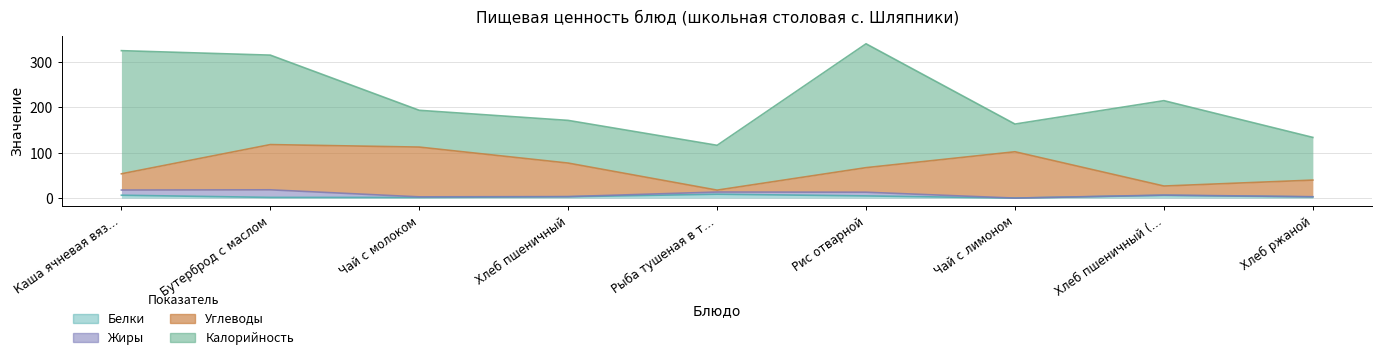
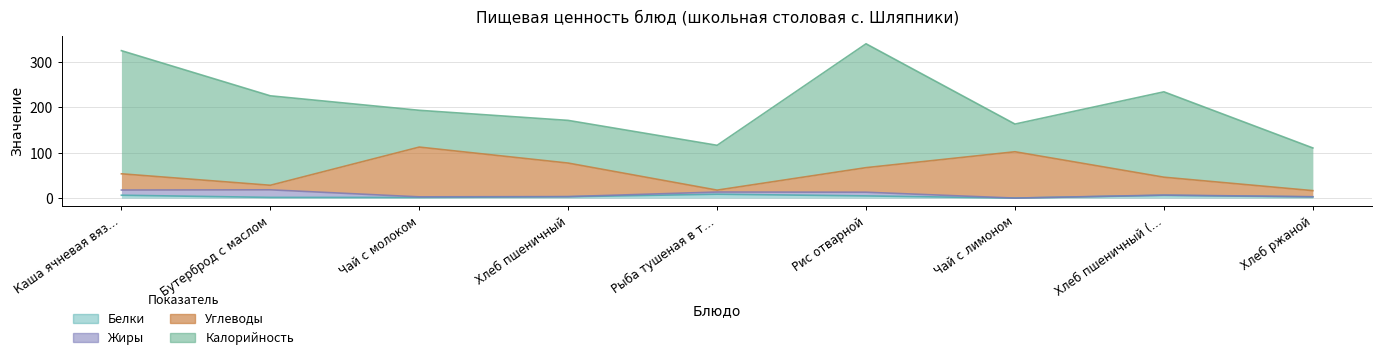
Углеводы, Бутерброд с маслом: 100 -> 10
Углеводы, Хлеб пшеничный (…: 20 -> 40
Углеводы, Хлеб ржаной: 40 -> 10
